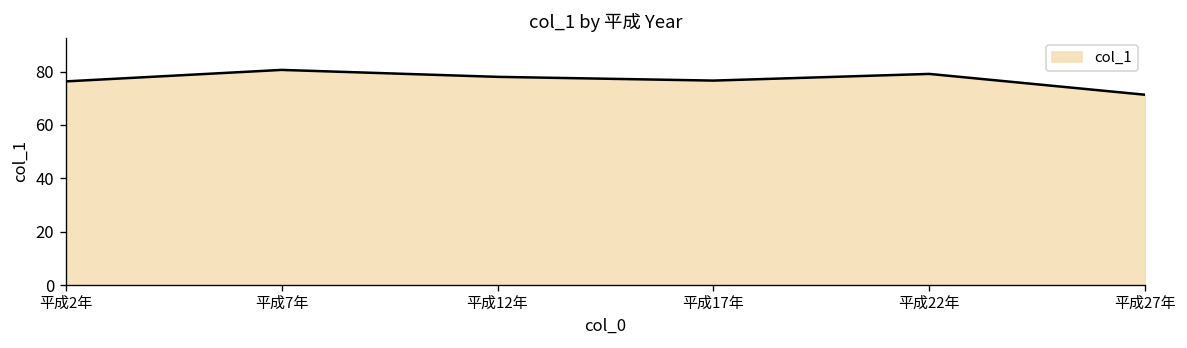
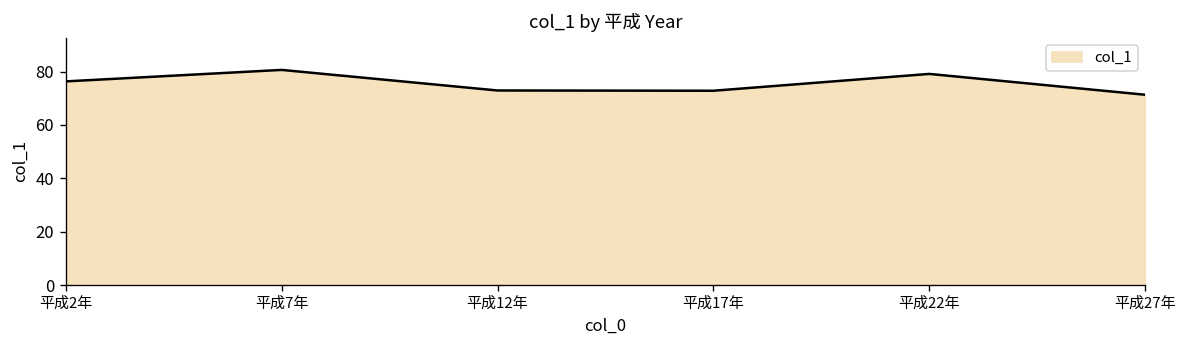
平成12年: 78 -> 73
平成17年: 77 -> 73
